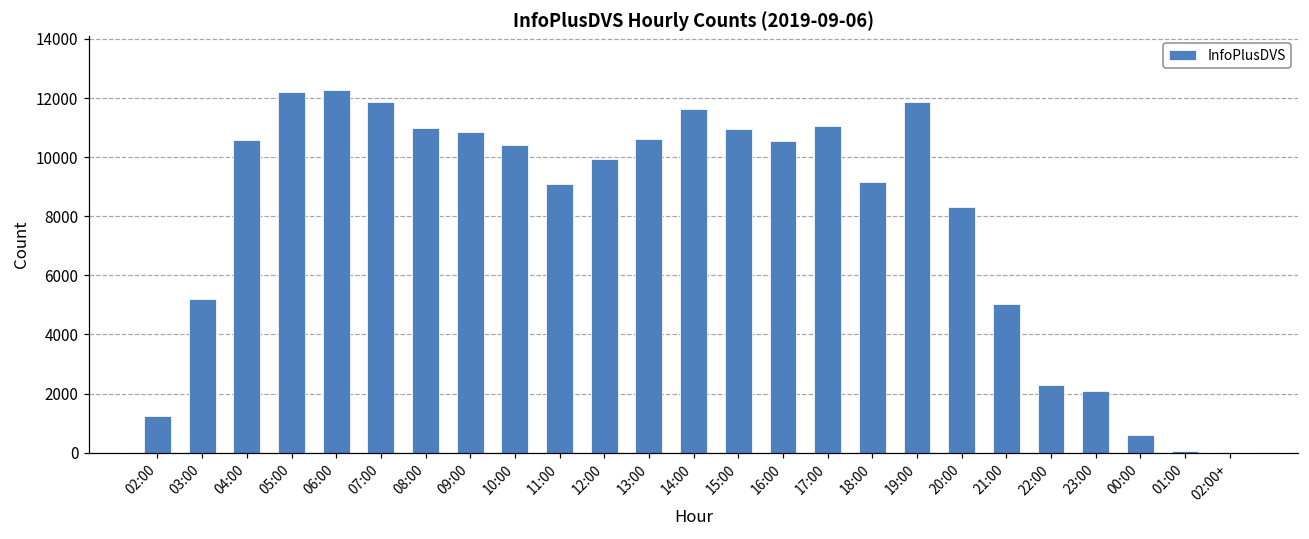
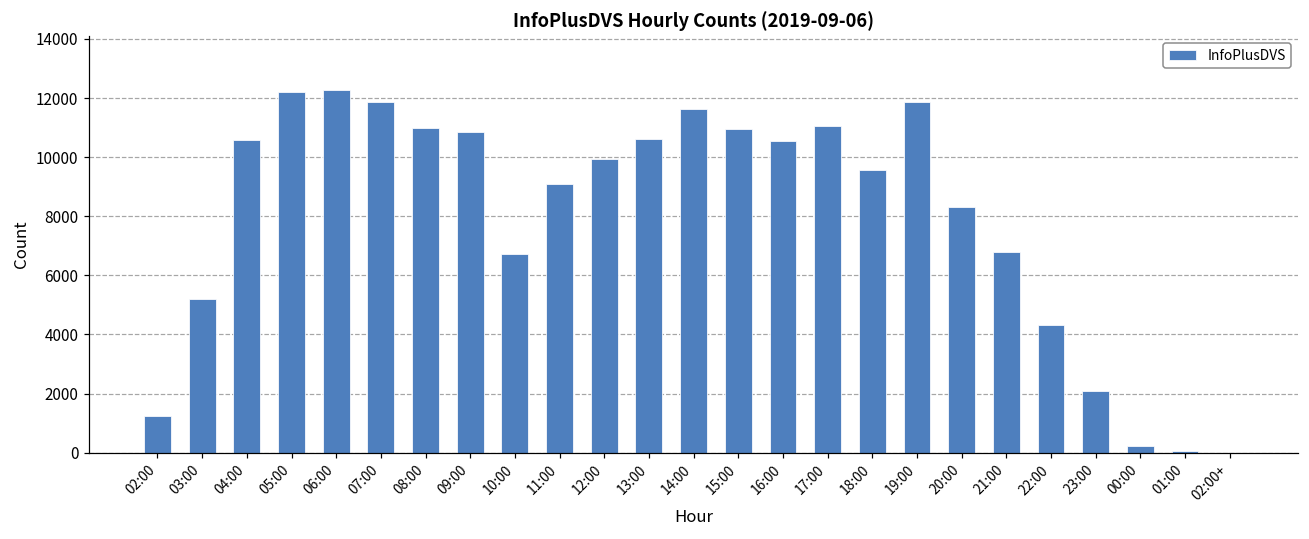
10:00: 10400 -> 6700
18:00: 9200 -> 9600
21:00: 5000 -> 6800
22:00: 2300 -> 4300
00:00: 600 -> 200
